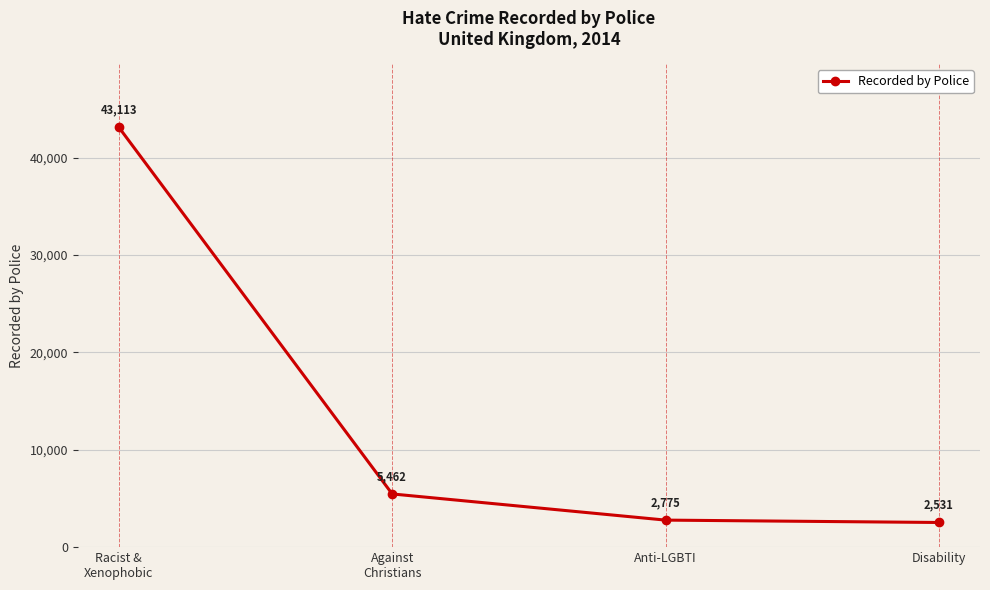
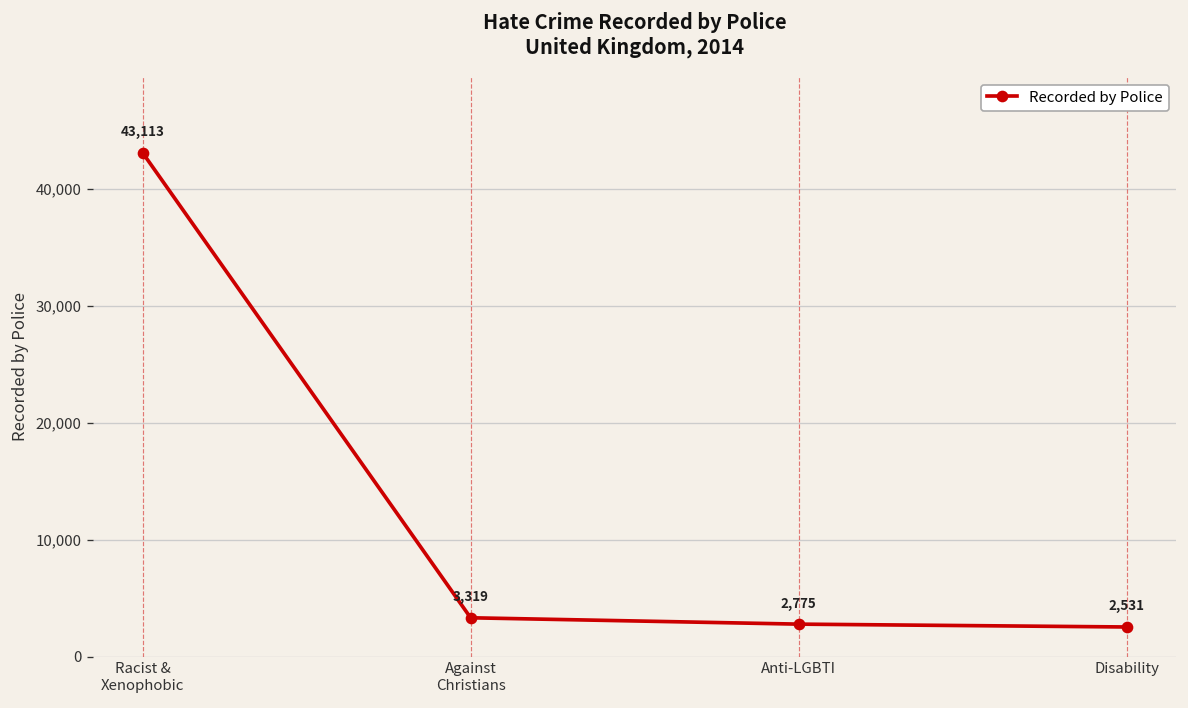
Against Christians: 5,462 -> 3,319
